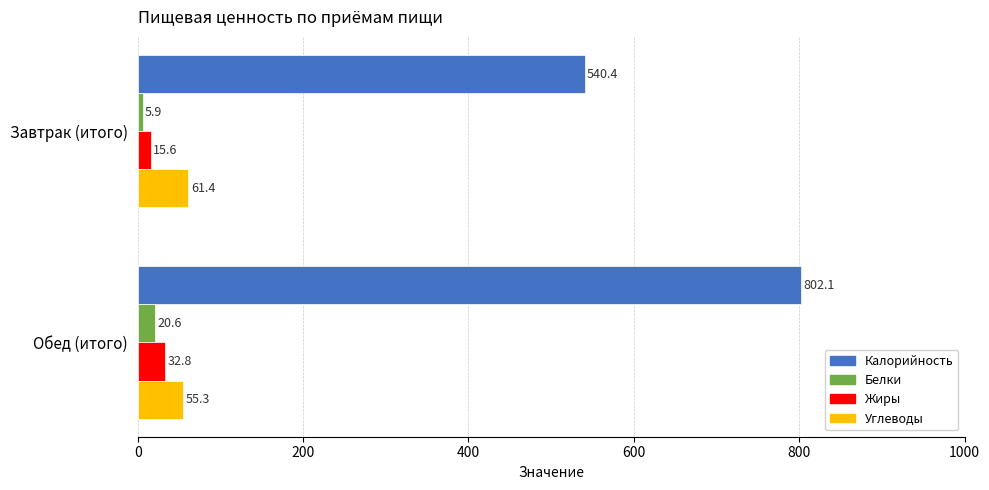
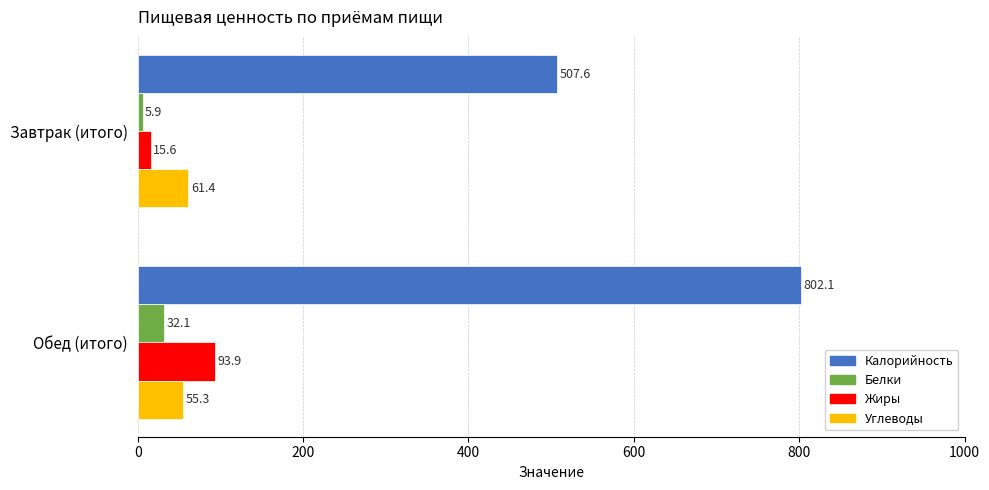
Калорийность, Завтрак (итого): 540.4 -> 507.6
Белки, Обед (итого): 20.6 -> 32.1
Жиры, Обед (итого): 32.8 -> 93.9
